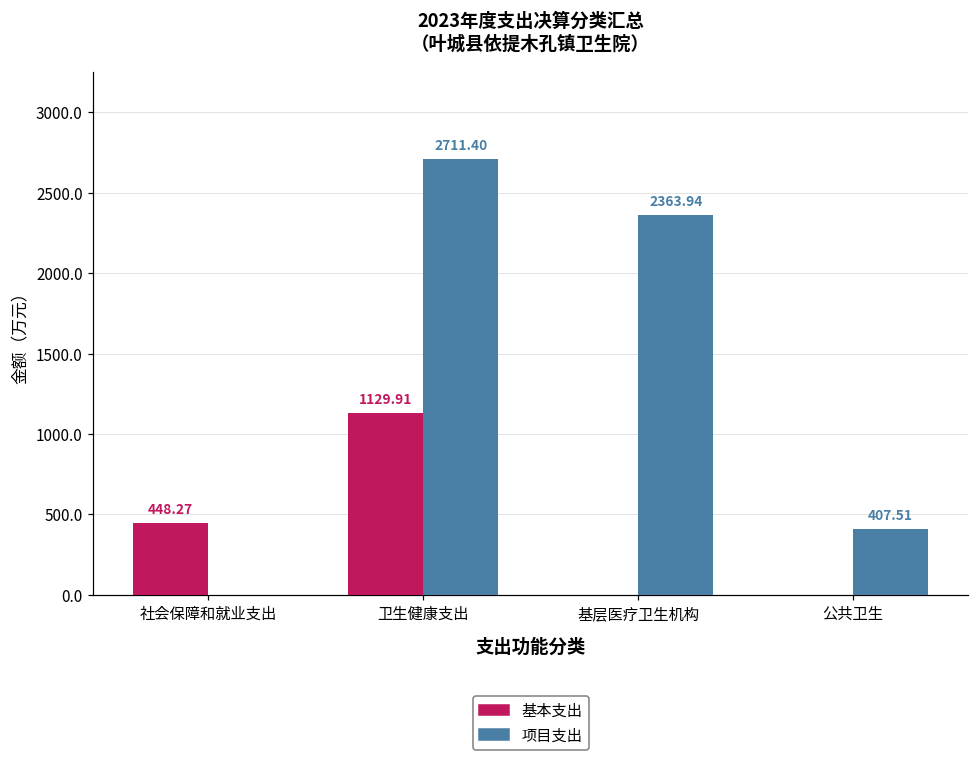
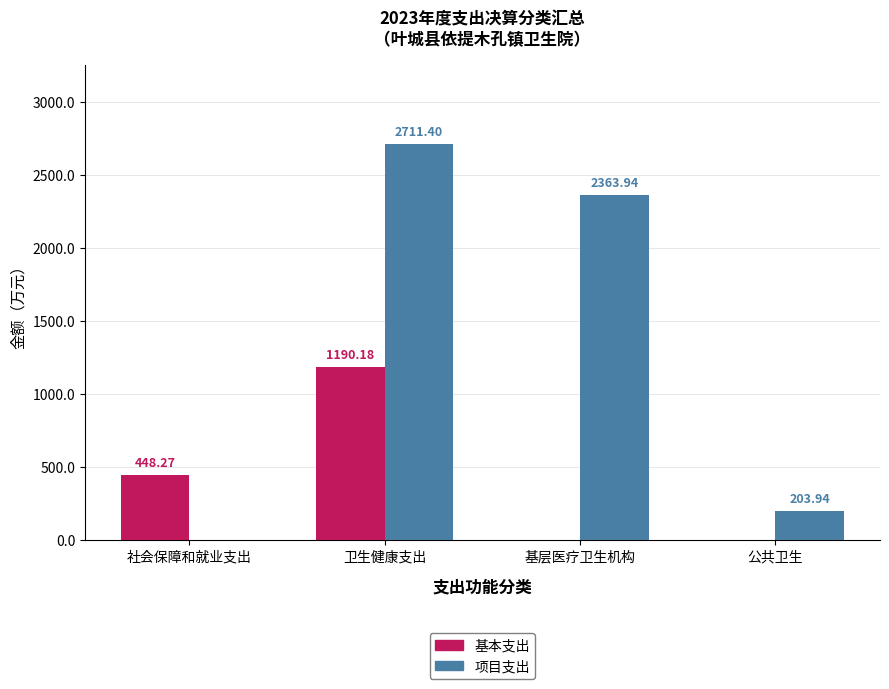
基本支出, 卫生健康支出: 1129.91 -> 1190.18
项目支出, 公共卫生: 407.51 -> 203.94
